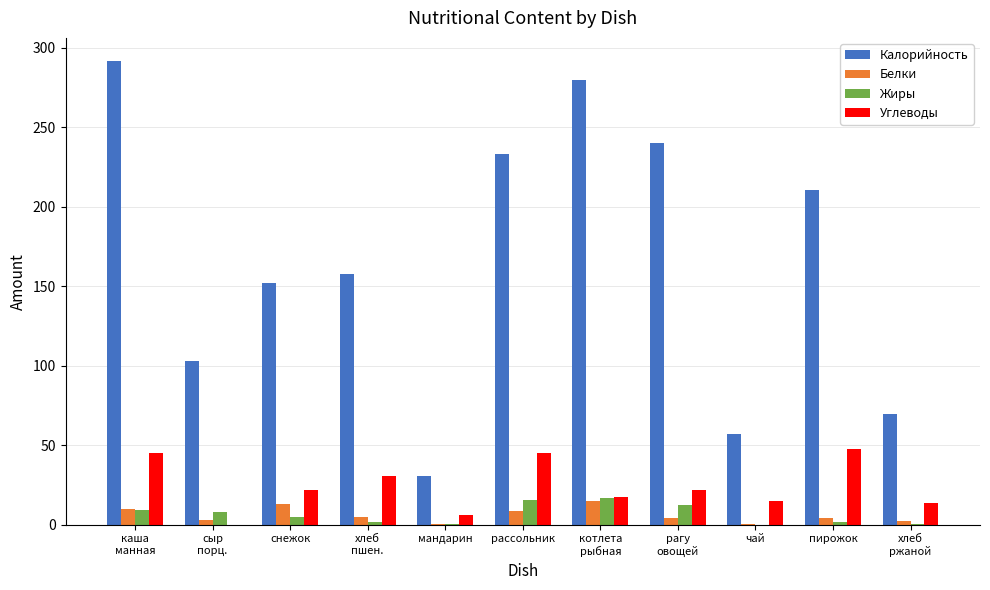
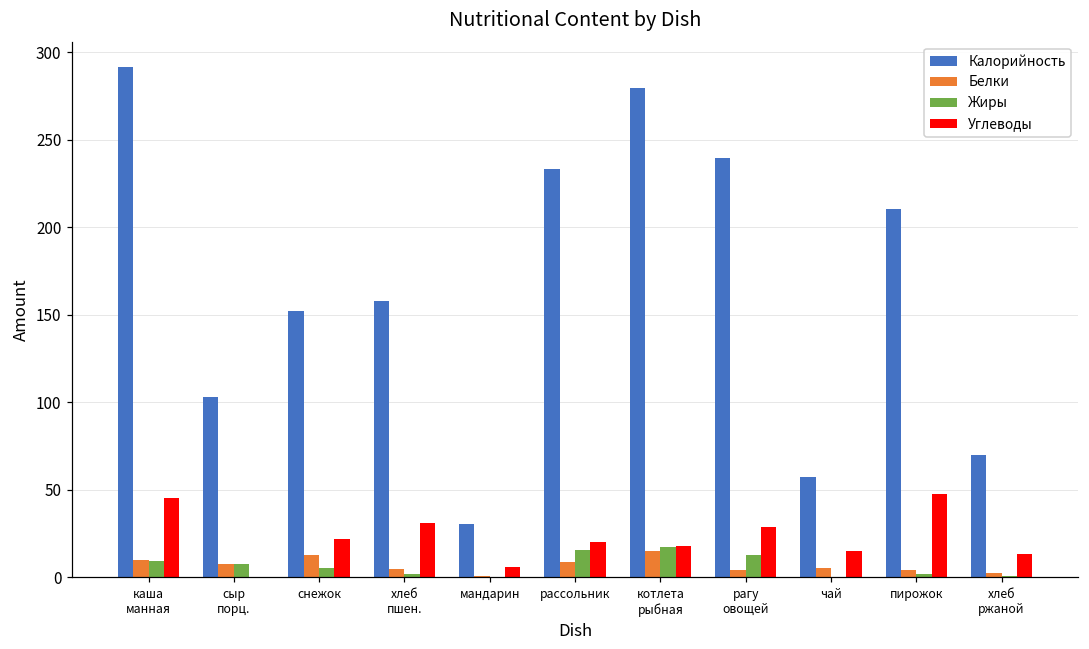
Белки, сыр порц.: 3 -> 8
Углеводы, рассольник: 45 -> 20
Углеводы, рагу овощей: 22 -> 29
Белки, чай: 0 -> 6
